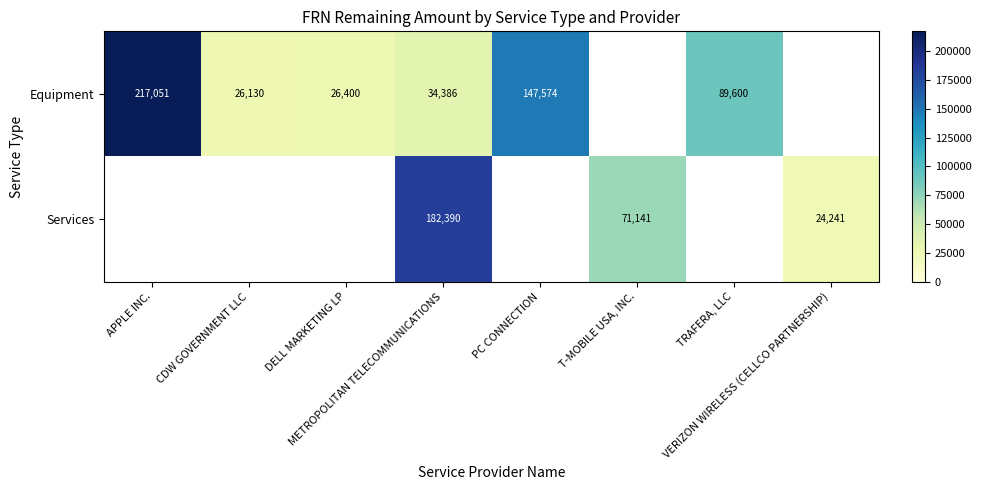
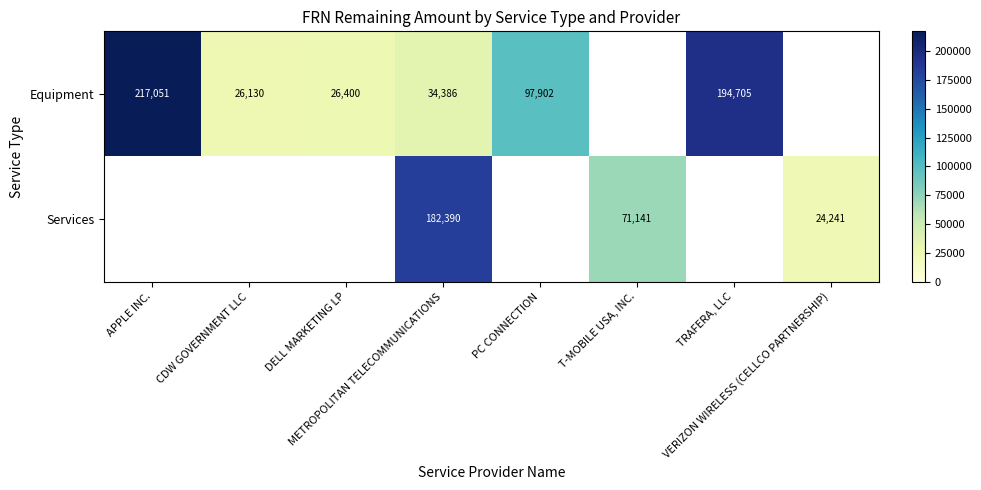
Equipment, PC CONNECTION: 147,574 -> 97,902
Equipment, TRAFERA, LLC: 89,600 -> 194,705
